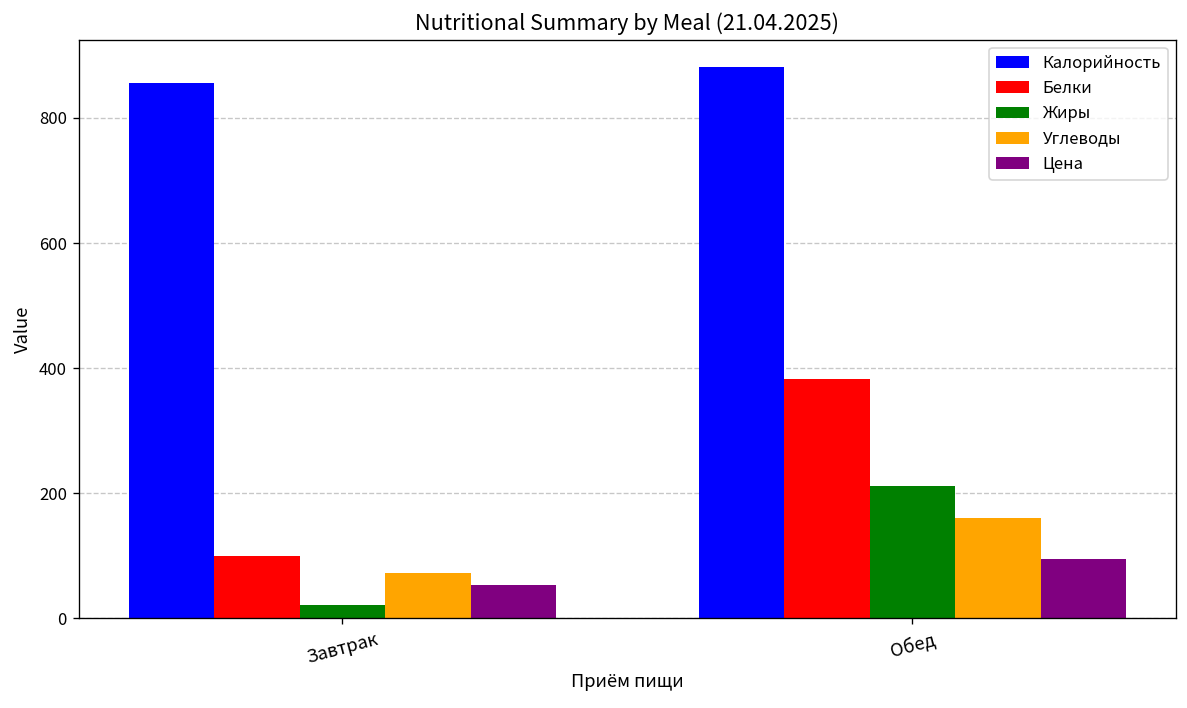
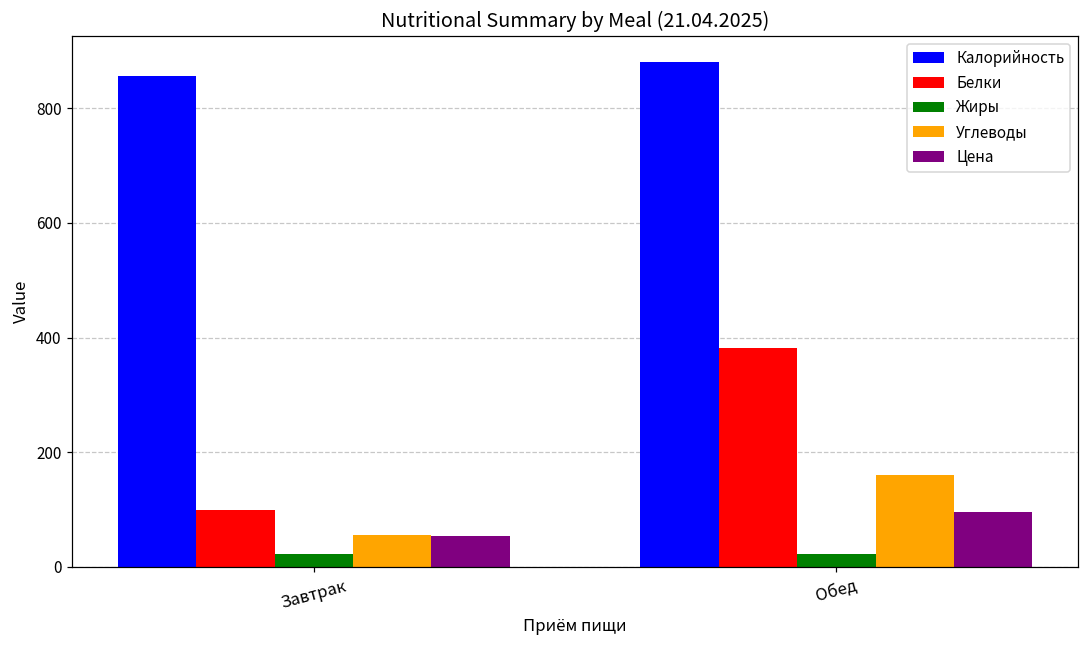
Углеводы, Завтрак: 70 -> 60
Жиры, Обед: 210 -> 20
